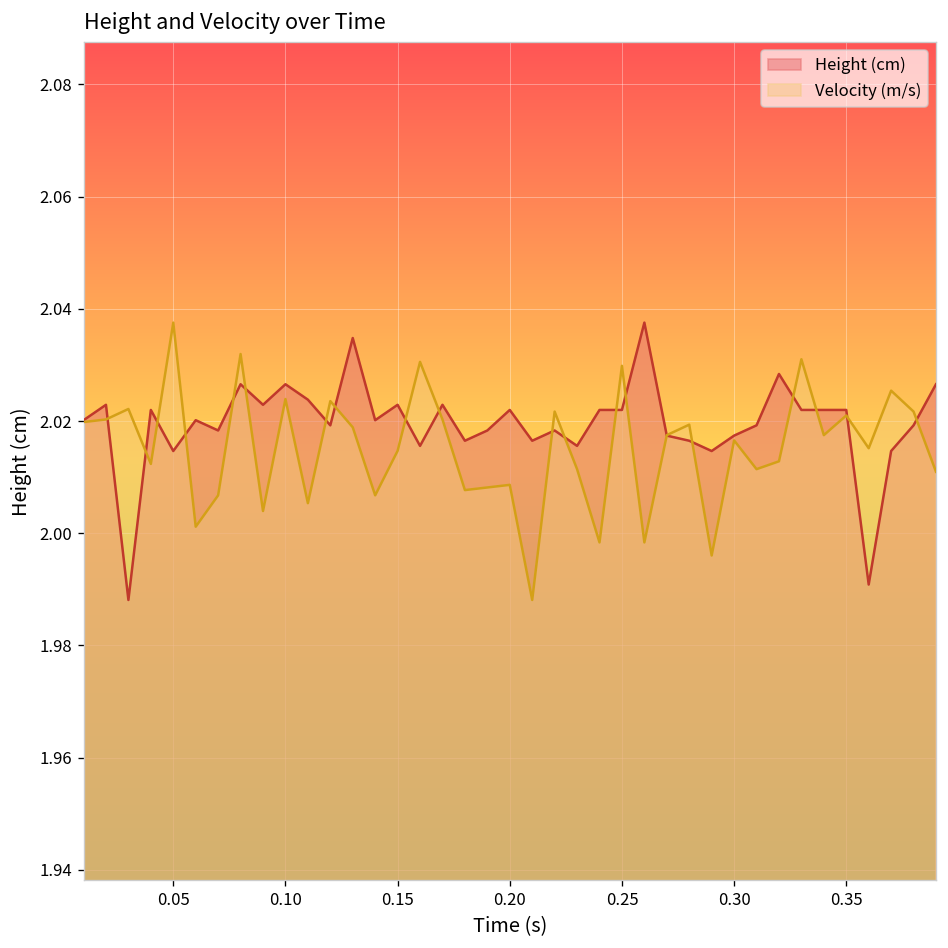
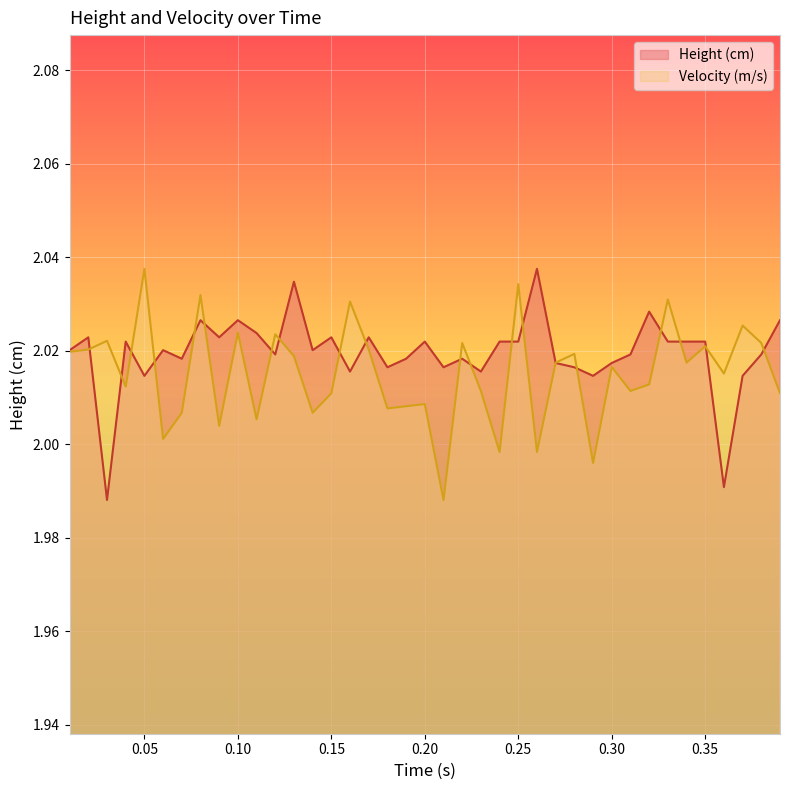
Velocity (m/s), 0.15: 2.015 -> 2.011
Velocity (m/s), 0.25: 2.030 -> 2.034
